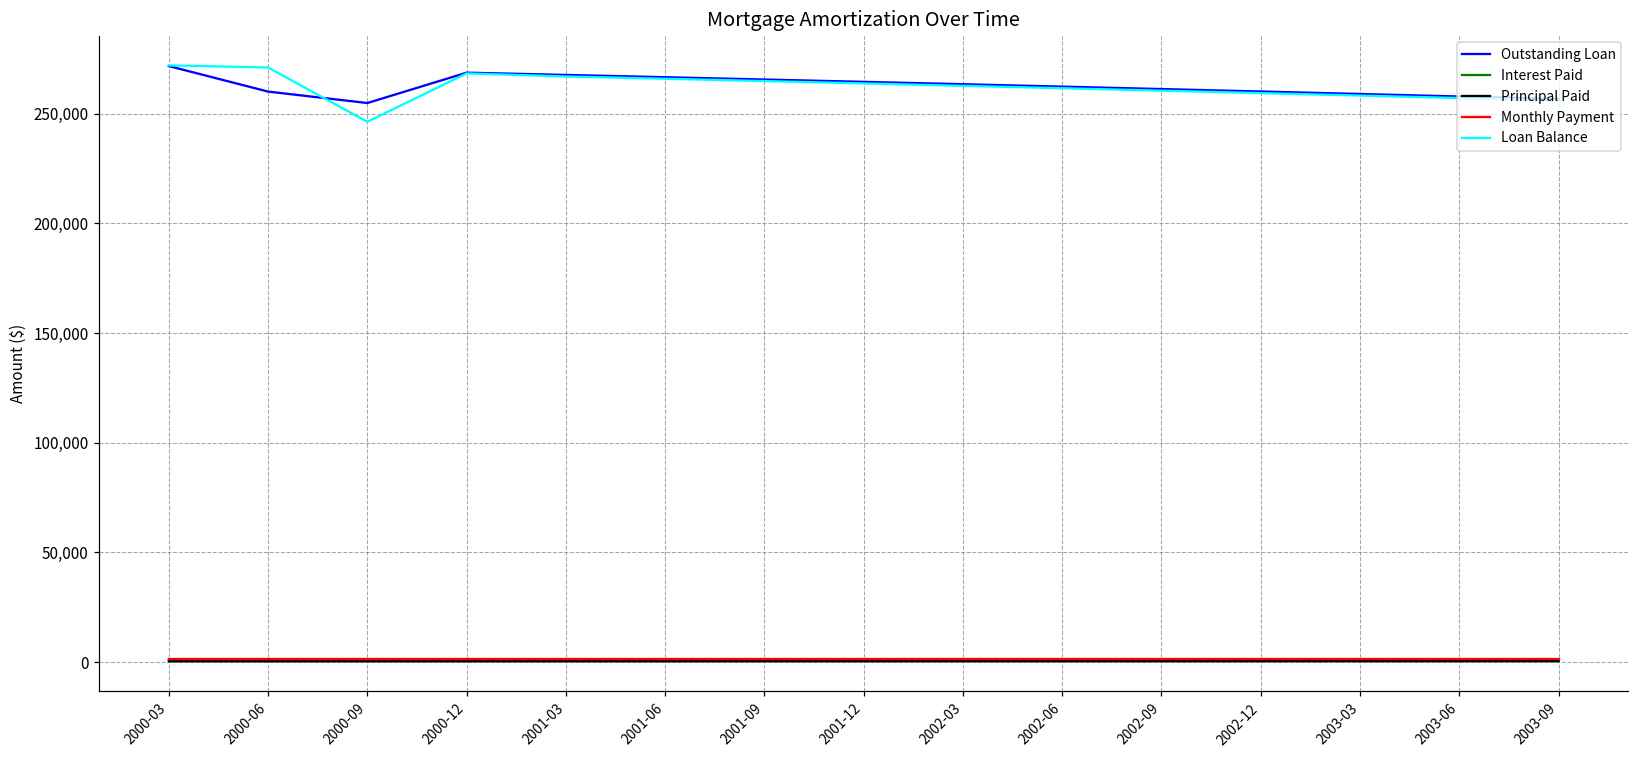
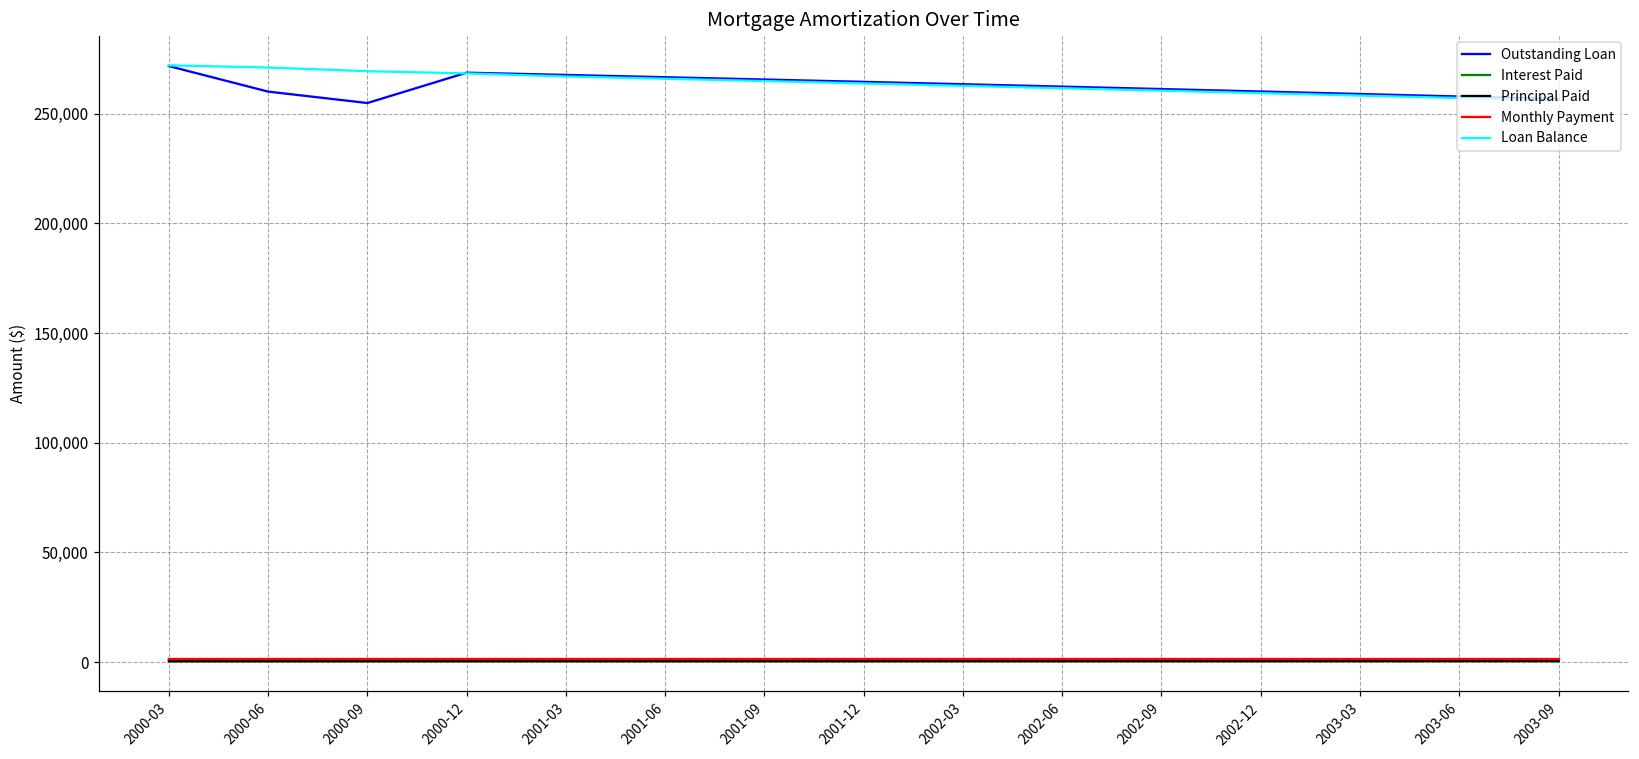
Loan Balance, 2000-09: 246,000 -> 269,000
